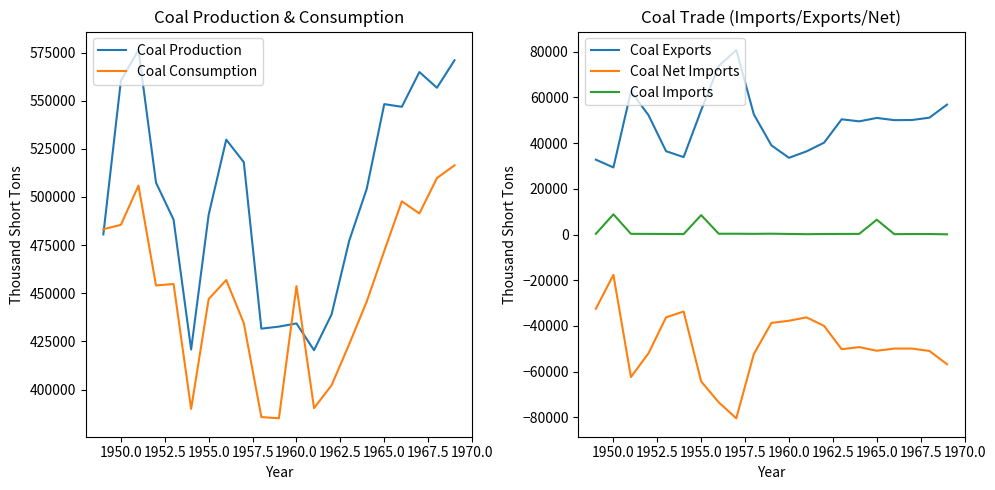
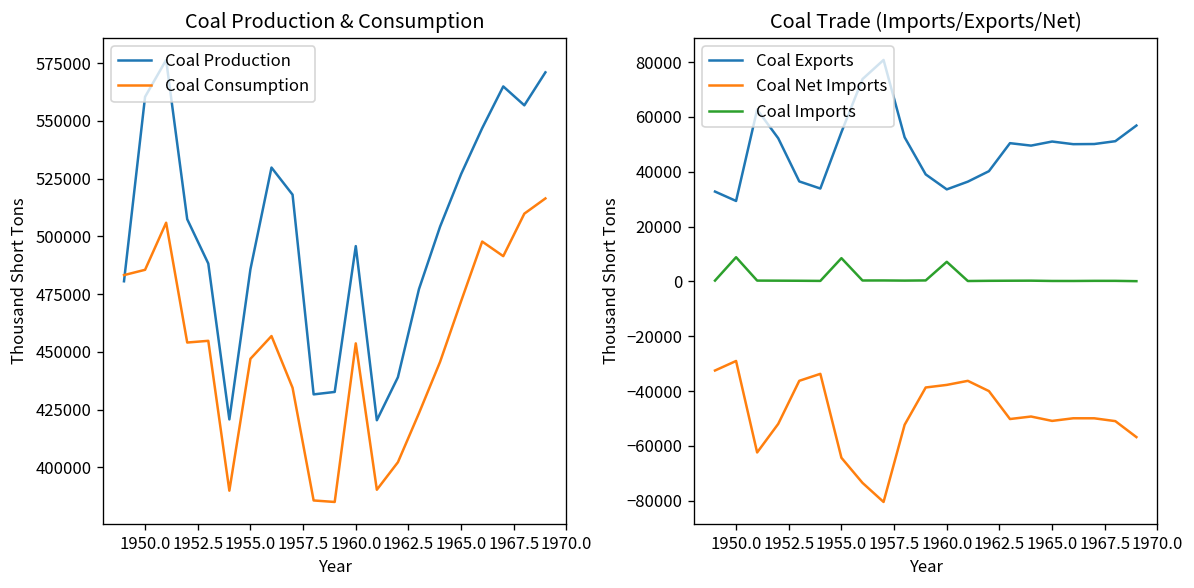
Coal Production & Consumption, Coal Production, 1955.0: 491000 -> 486000
Coal Production & Consumption, Coal Production, 1960.0: 434000 -> 496000
Coal Production & Consumption, Coal Production, 1965.0: 548000 -> 527000
Coal Trade (Imports/Exports/Net), Coal Net Imports, 1950.0: -18000 -> -29000
Coal Trade (Imports/Exports/Net), Coal Imports, 1960.0: 0 -> 7000
Coal Trade (Imports/Exports/Net), Coal Imports, 1965.0: 6000 -> 0
